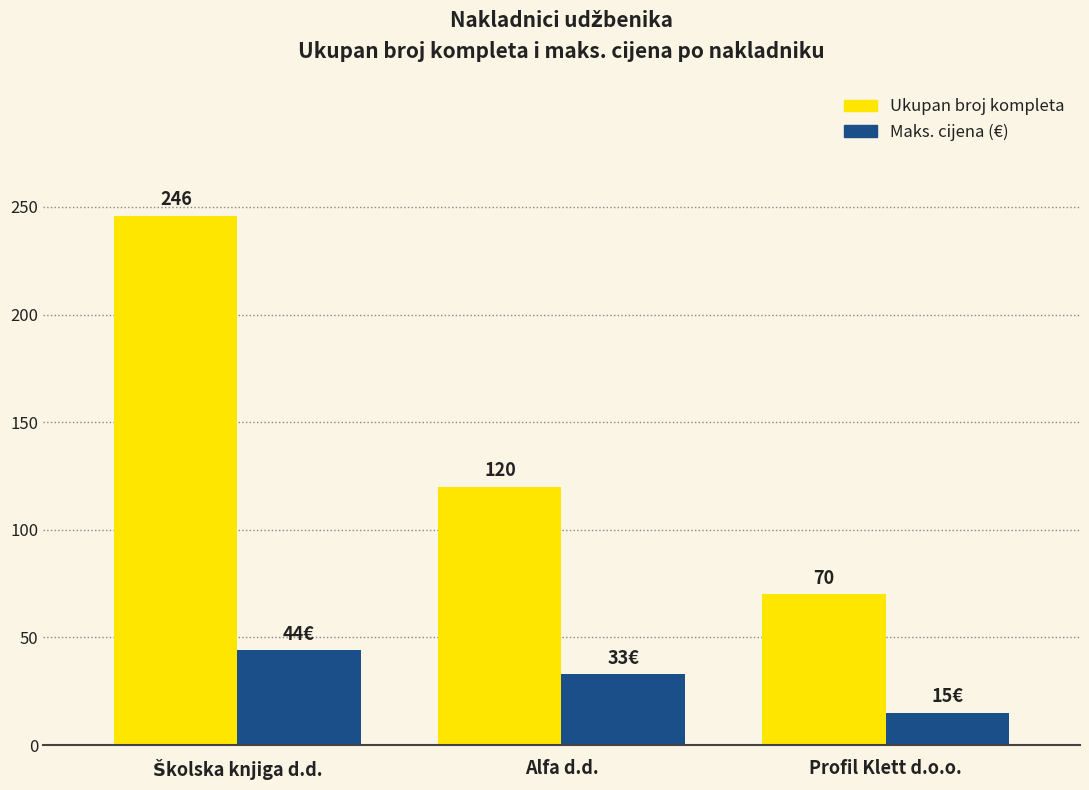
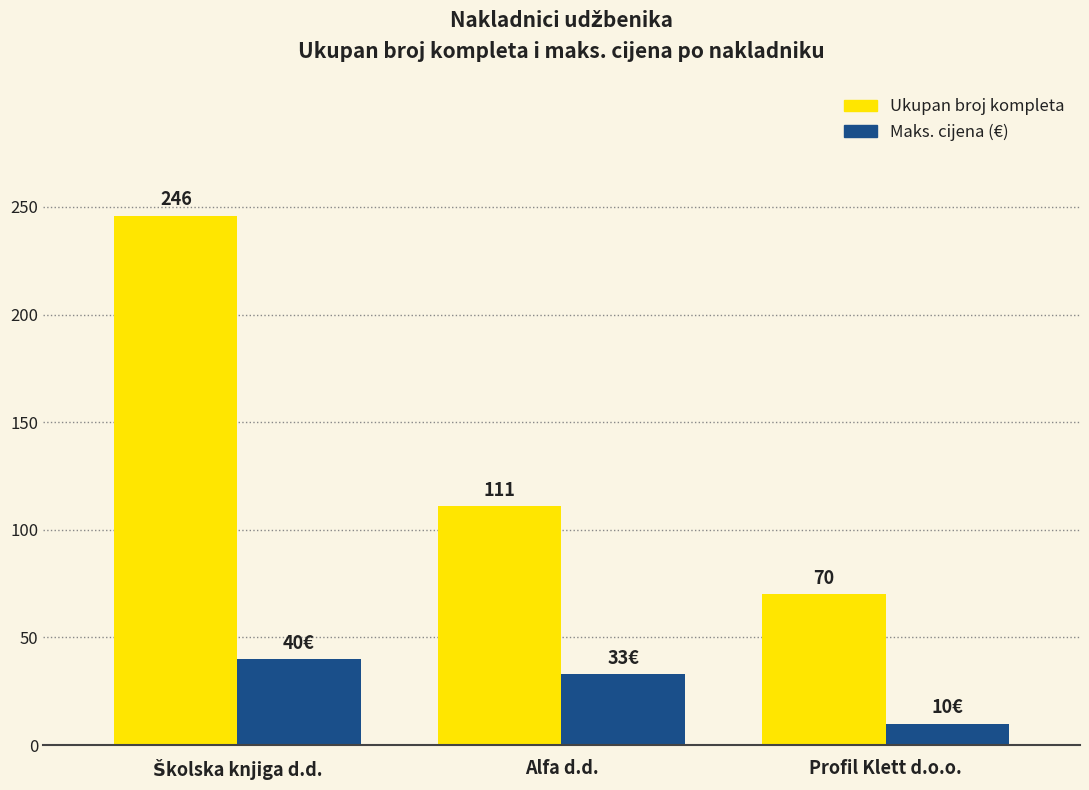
Maks. cijena (€), Školska knjiga d.d.: 44€ -> 40€
Ukupan broj kompleta, Alfa d.d.: 120 -> 111
Maks. cijena (€), Profil Klett d.o.o.: 15€ -> 10€
